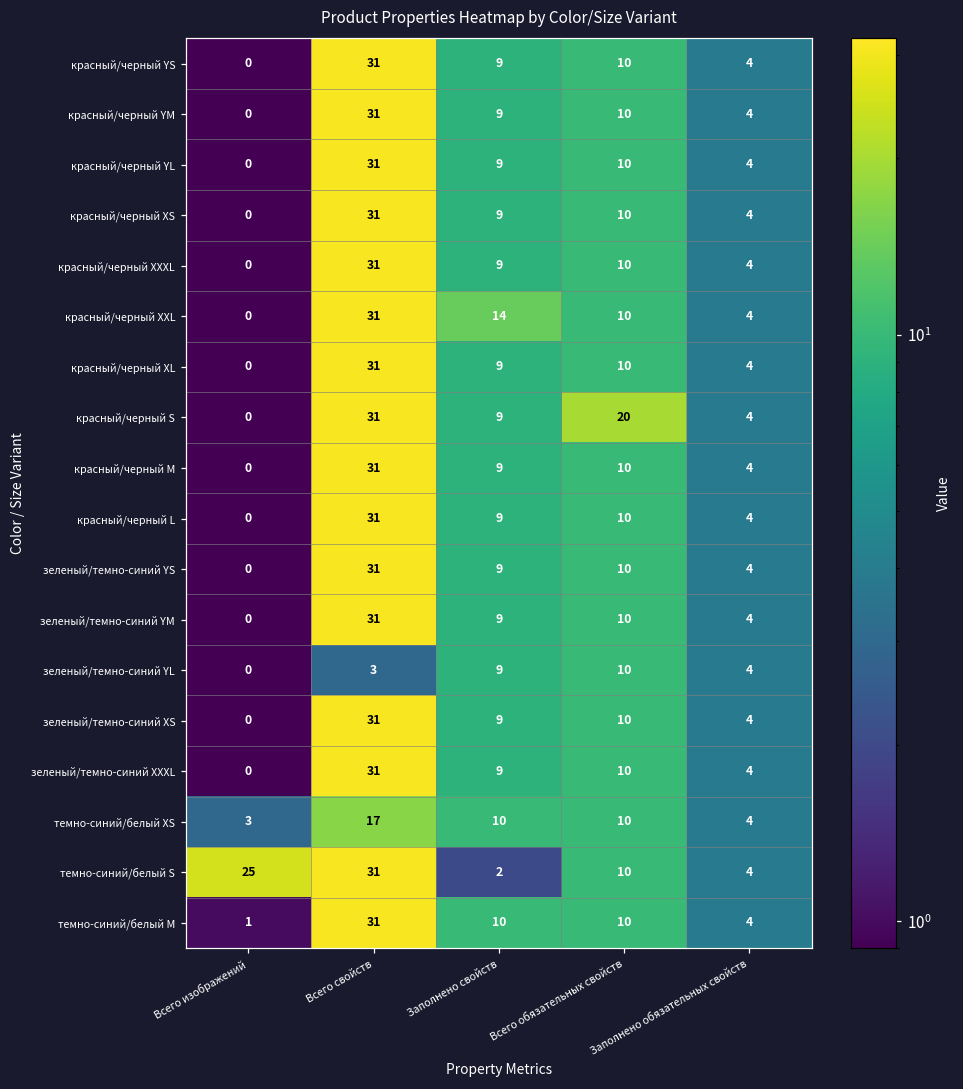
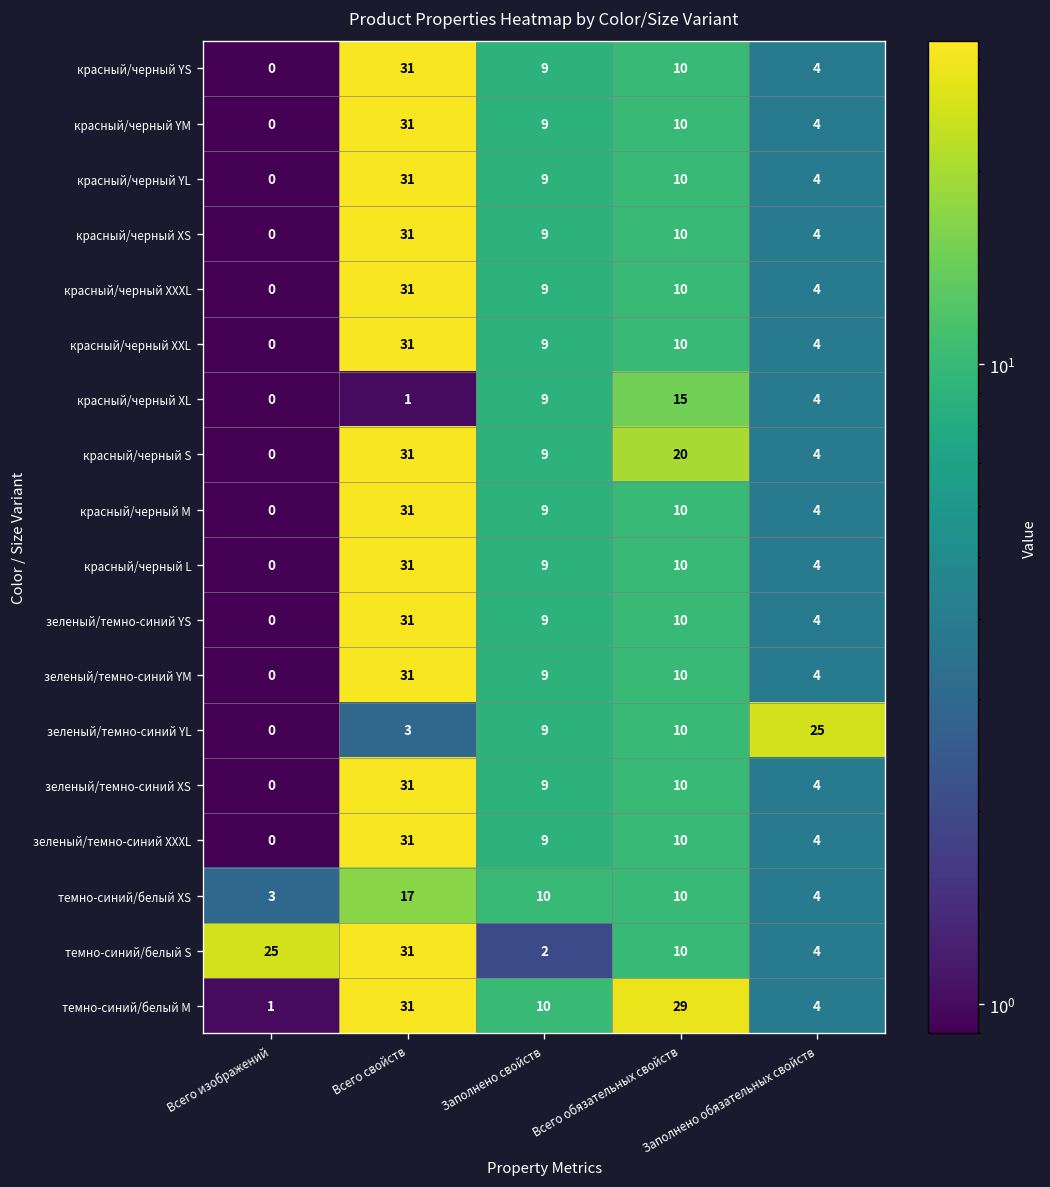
красный/черный XXL, Заполнено свойств: 14 -> 9
красный/черный XL, Всего свойств: 31 -> 1
красный/черный XL, Всего обязательных свойств: 10 -> 15
зеленый/темно-синий YL, Заполнено обязательных свойств: 4 -> 25
темно-синий/белый M, Всего обязательных свойств: 10 -> 29
